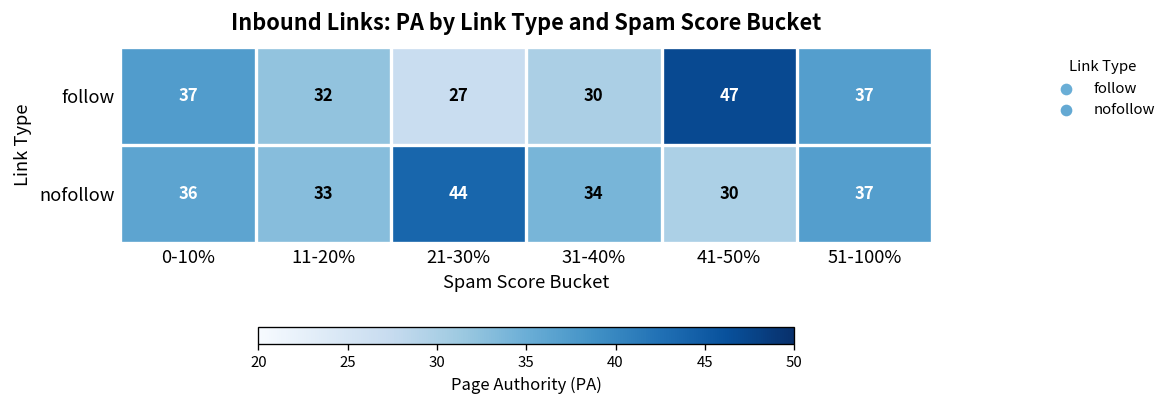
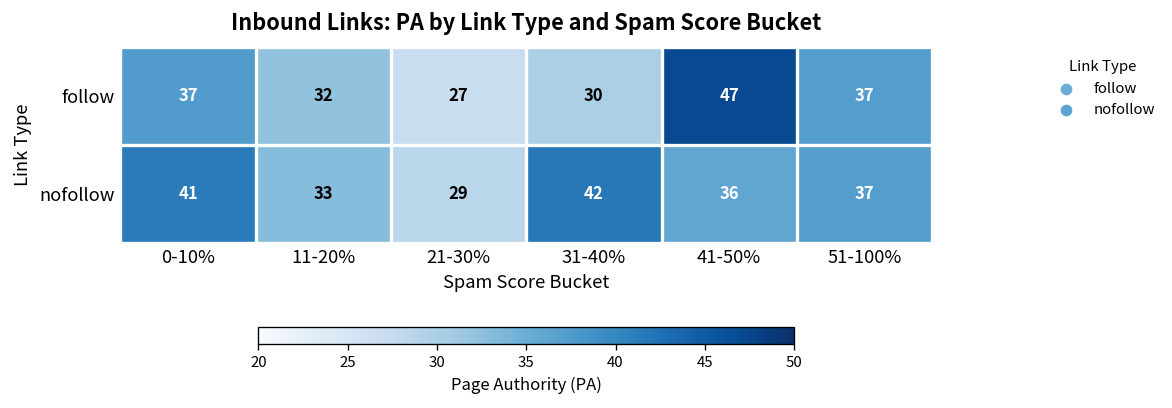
nofollow, 0-10%: 36 -> 41
nofollow, 21-30%: 44 -> 29
nofollow, 31-40%: 34 -> 42
nofollow, 41-50%: 30 -> 36
